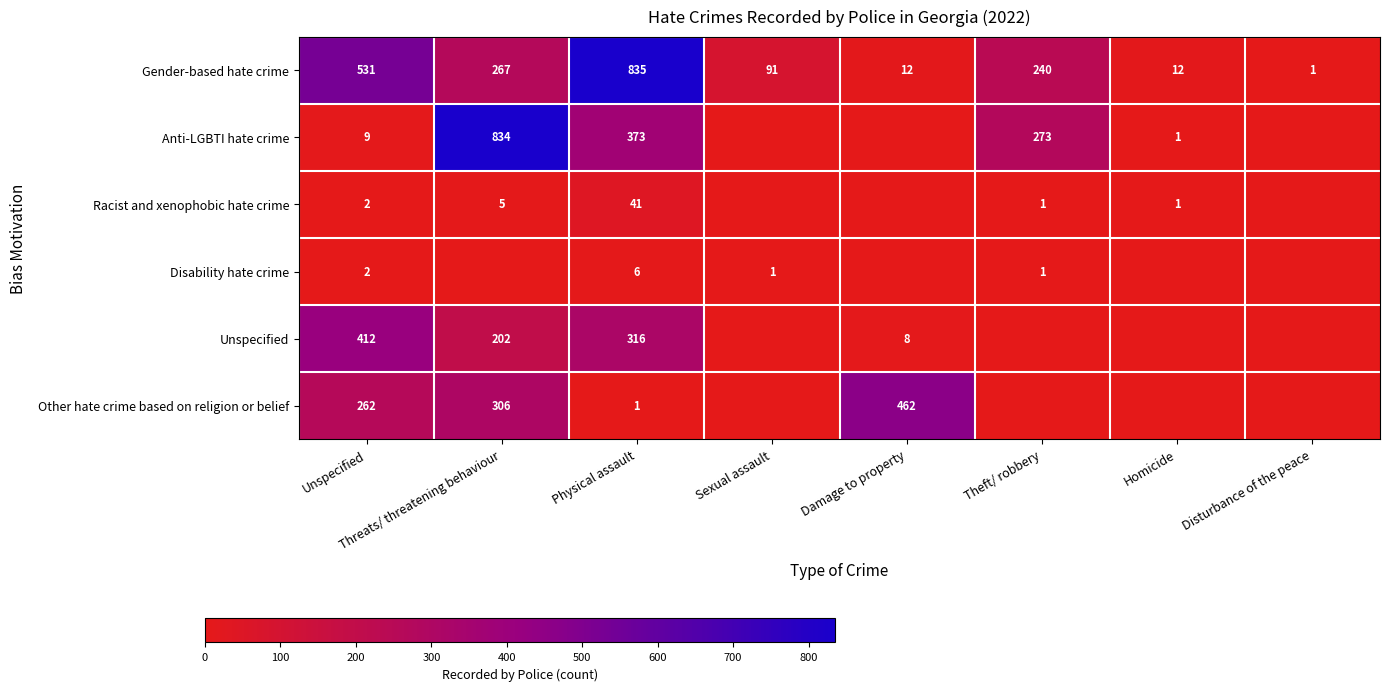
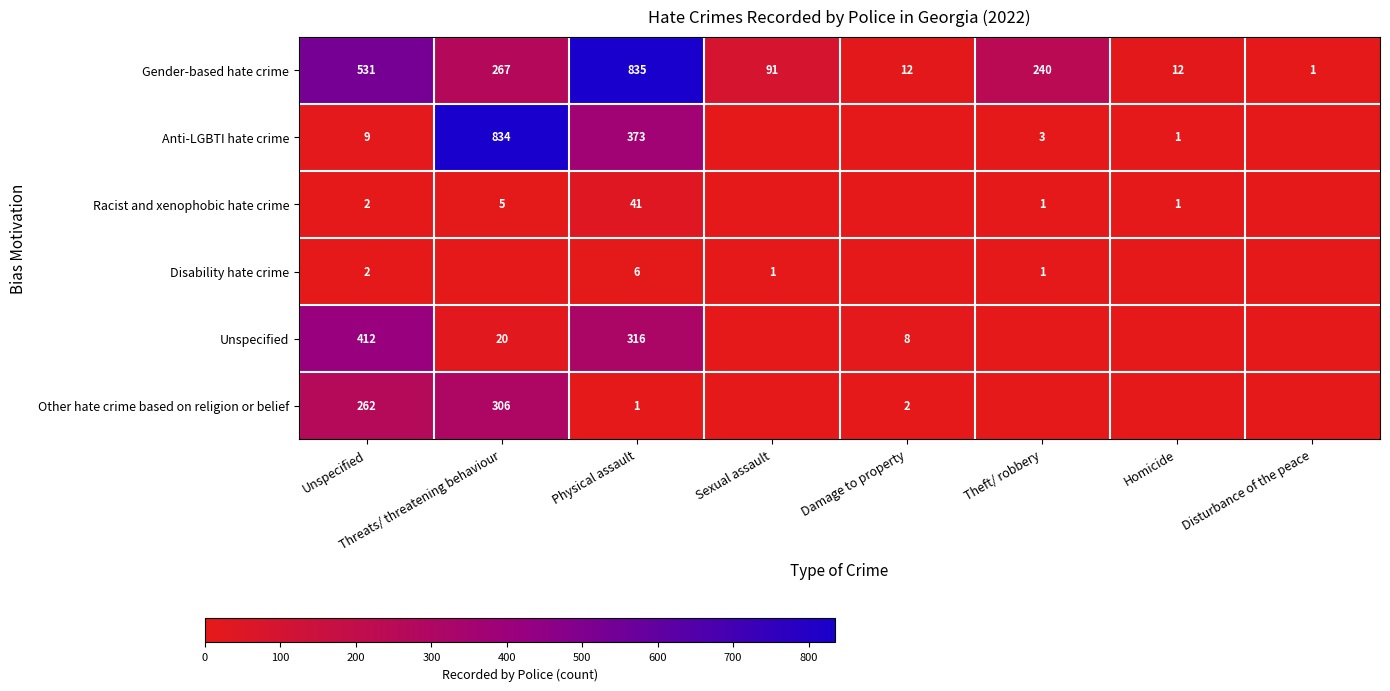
Anti-LGBTI hate crime, Theft/ robbery: 273 -> 3
Unspecified, Threats/ threatening behaviour: 202 -> 20
Other hate crime based on religion or belief, Damage to property: 462 -> 2
